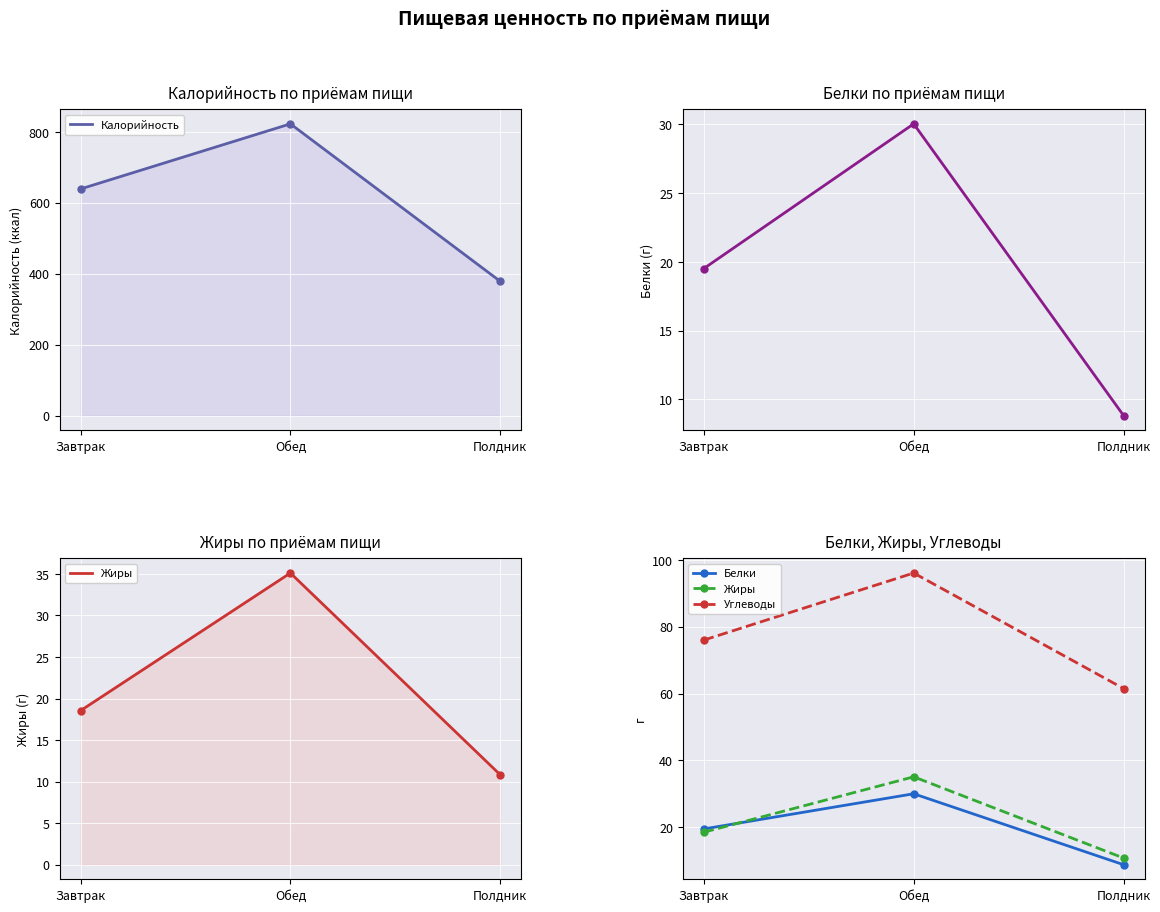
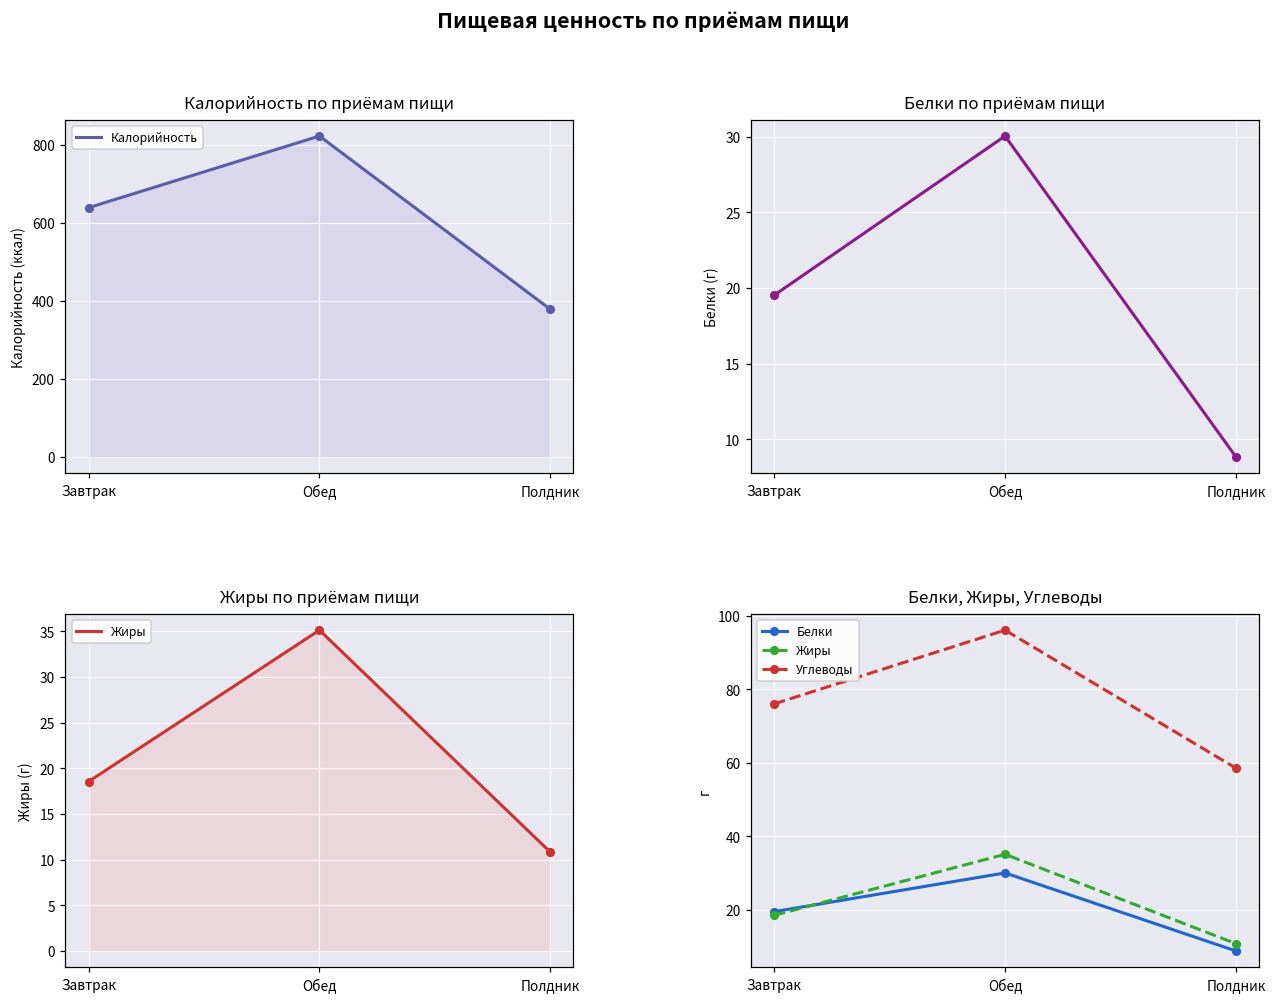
Белки, Жиры, Углеводы, Углеводы, Полдник: 62 -> 59
